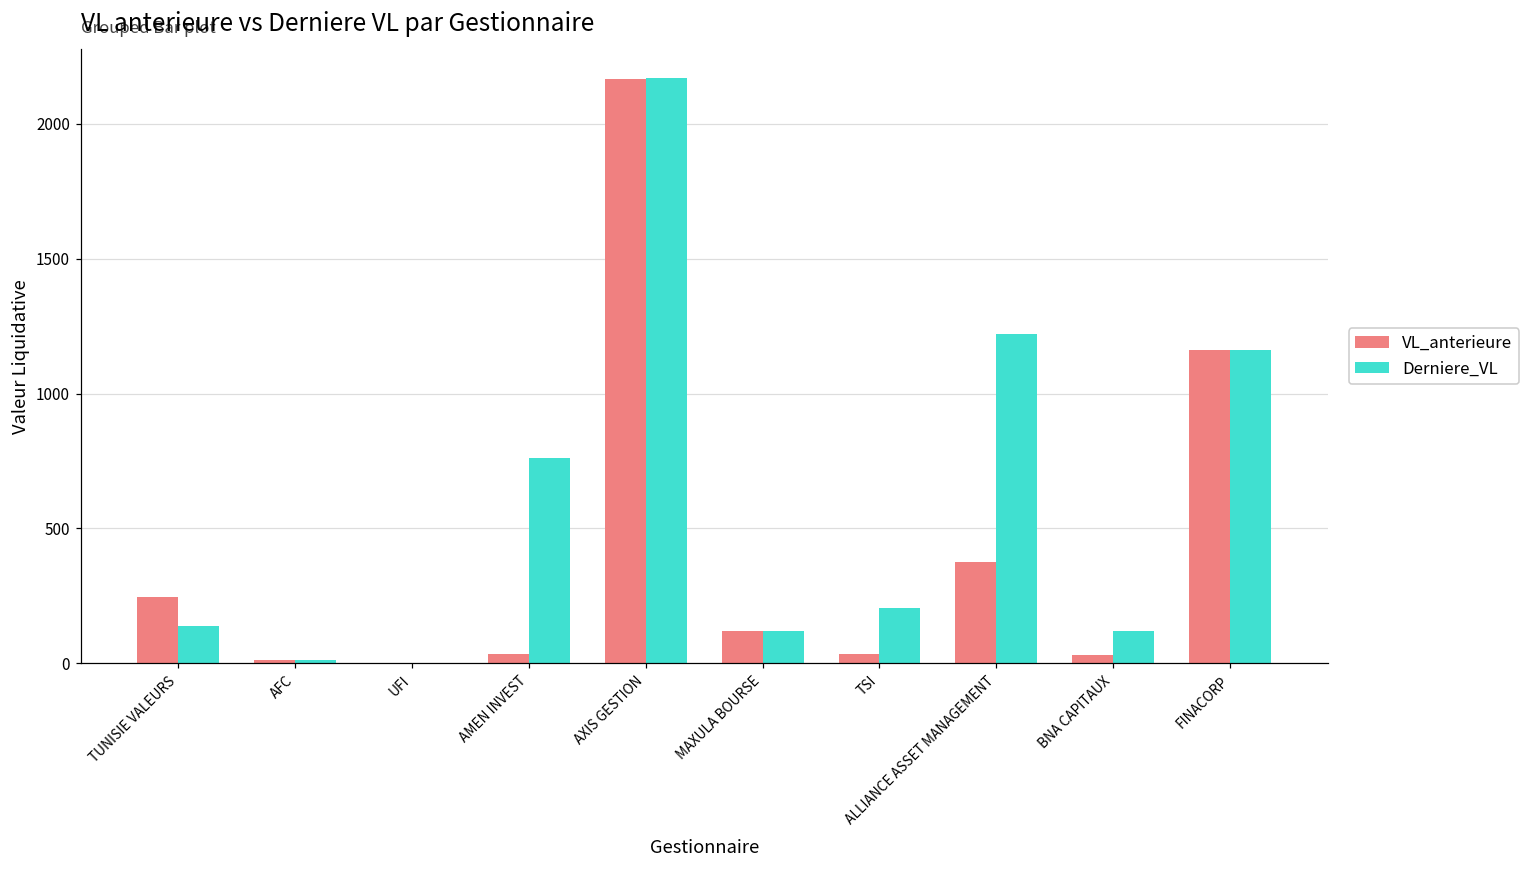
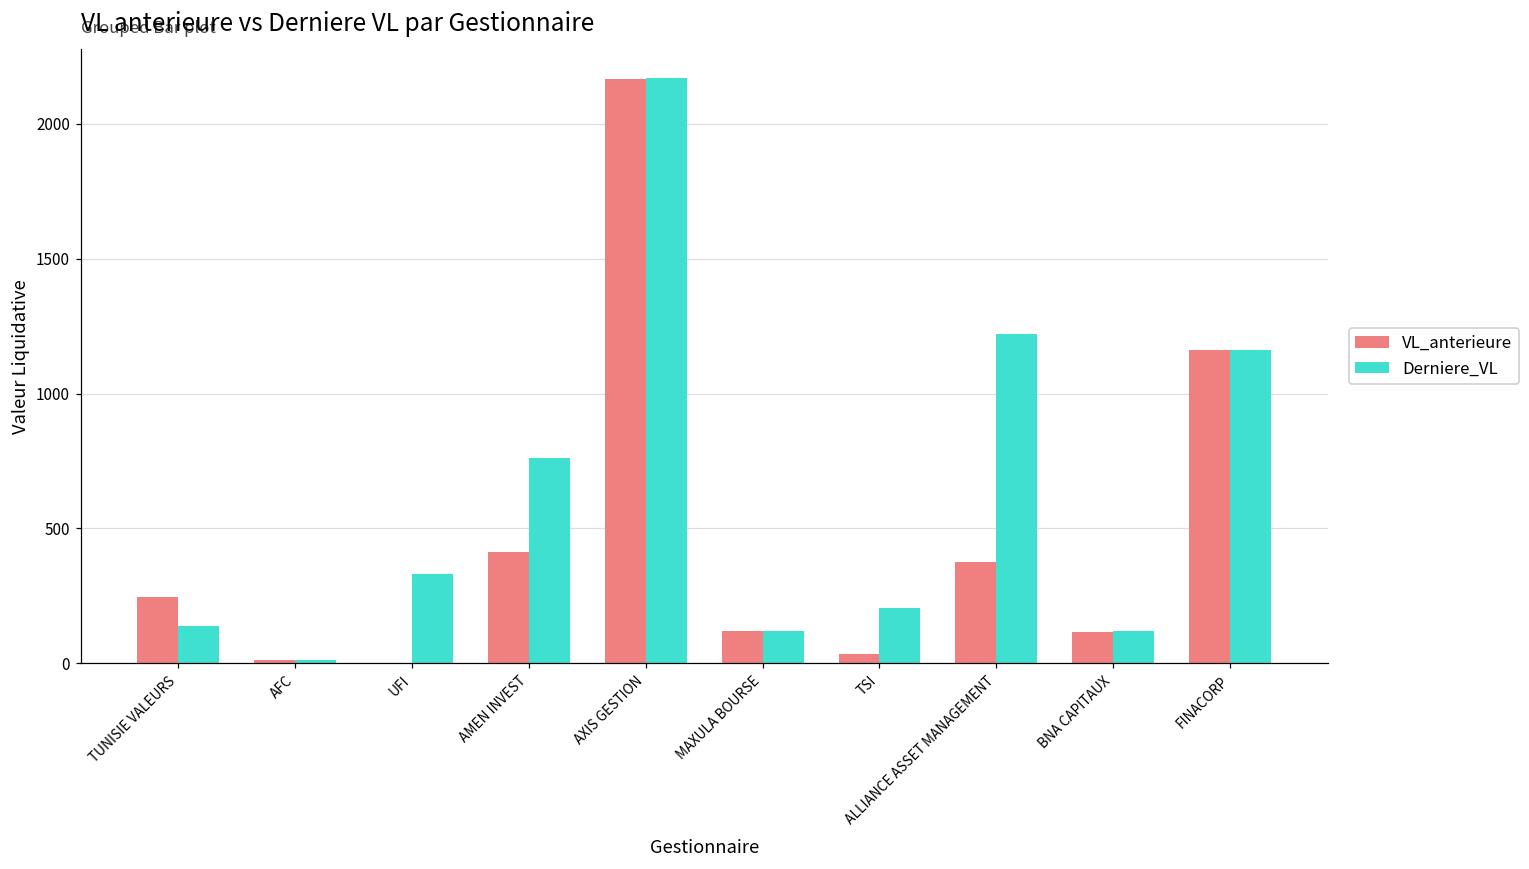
Derniere_VL, UFI: 0 -> 330
VL_anterieure, AMEN INVEST: 30 -> 410
VL_anterieure, BNA CAPITAUX: 30 -> 120
